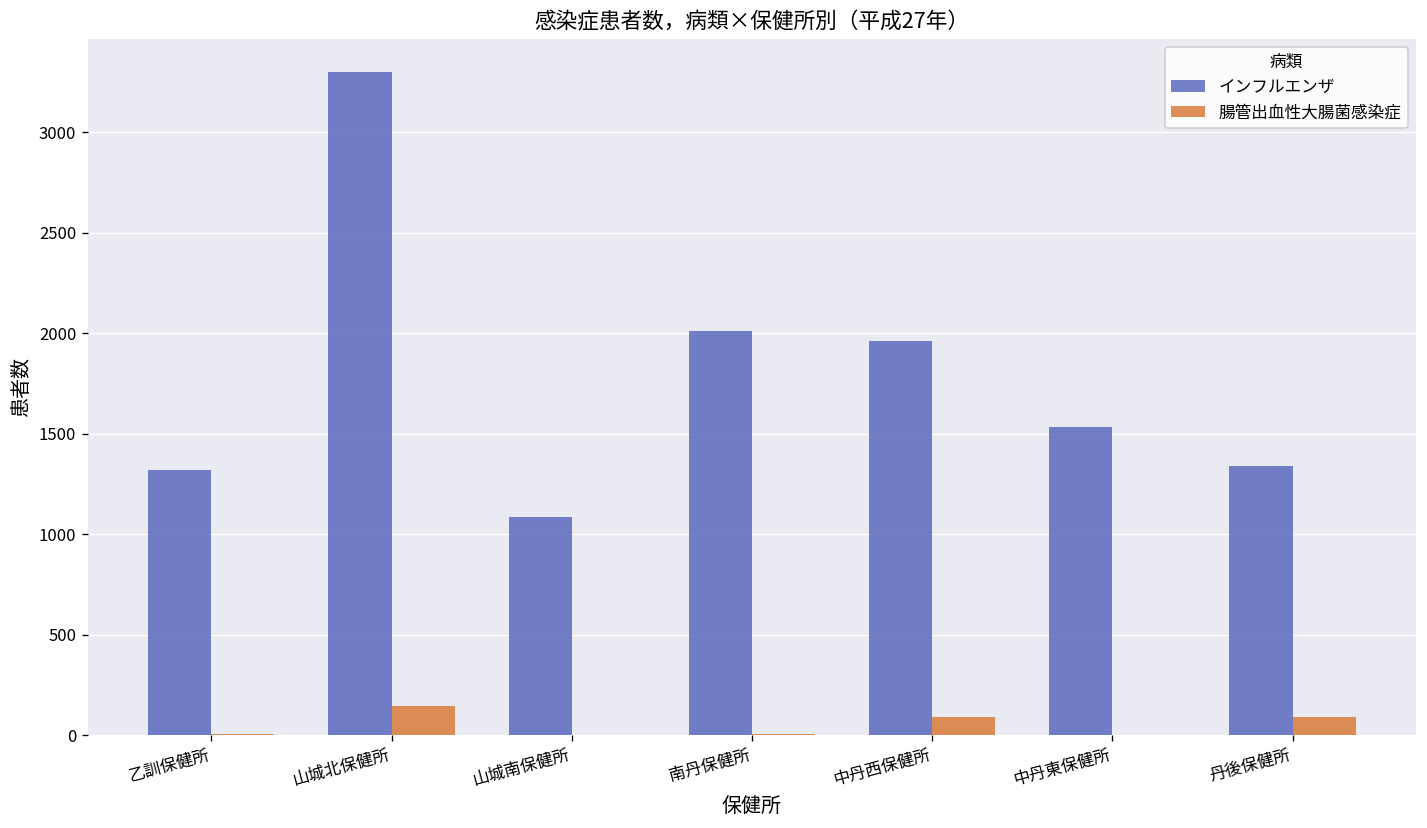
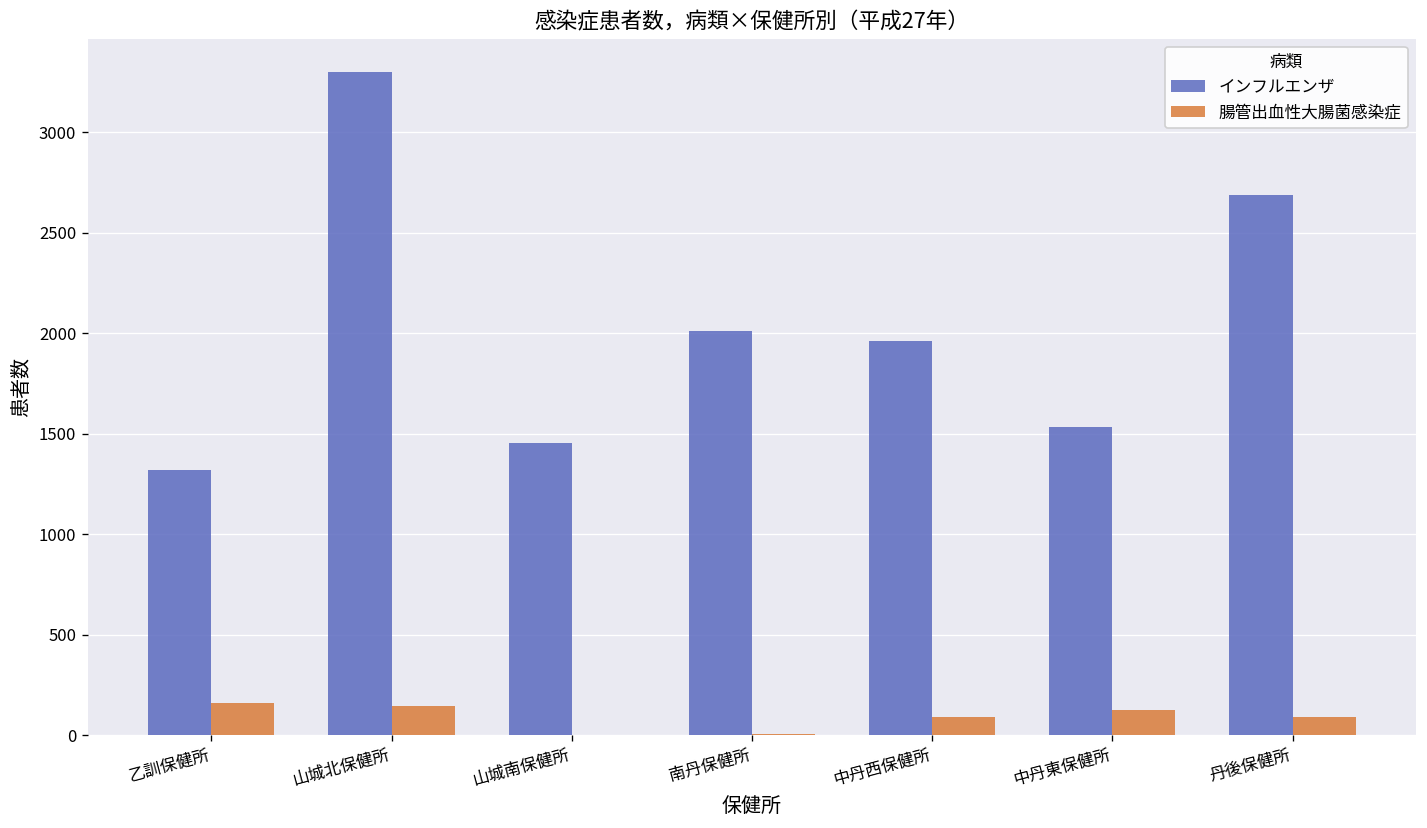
腸管出血性大腸菌感染症, 乙訓保健所: 0 -> 160
インフルエンザ, 山城南保健所: 1090 -> 1450
腸管出血性大腸菌感染症, 中丹東保健所: 0 -> 120
インフルエンザ, 丹後保健所: 1340 -> 2690
